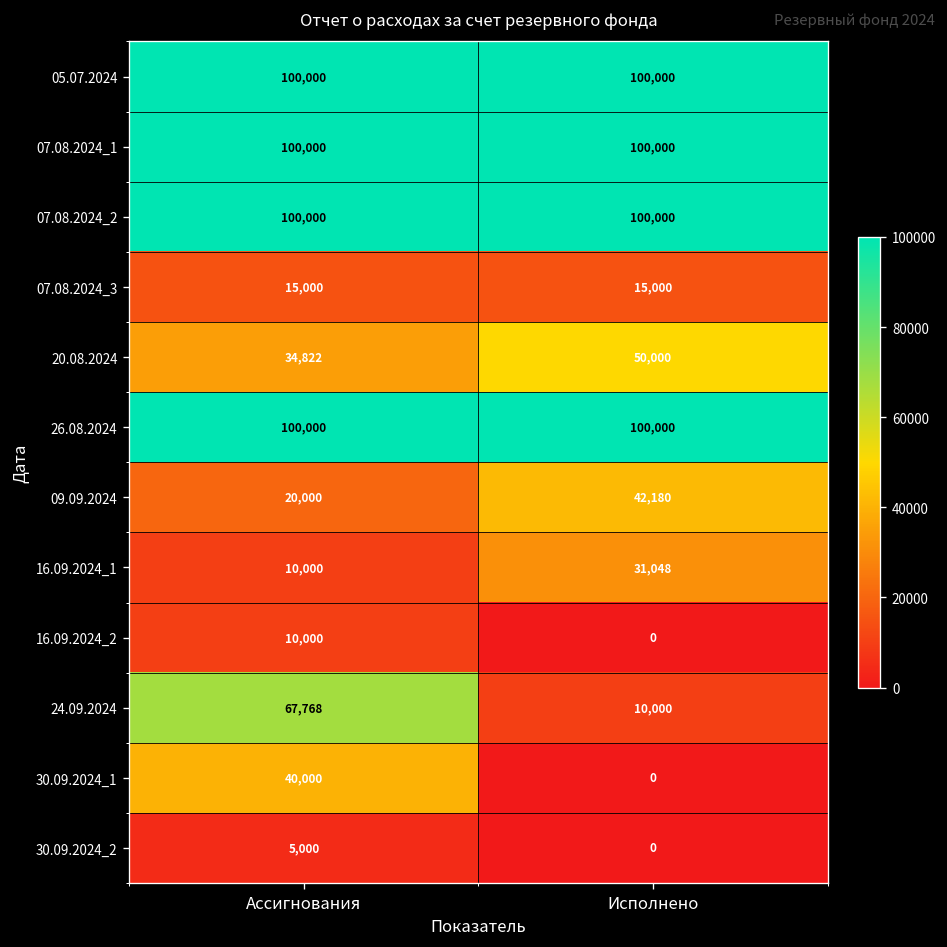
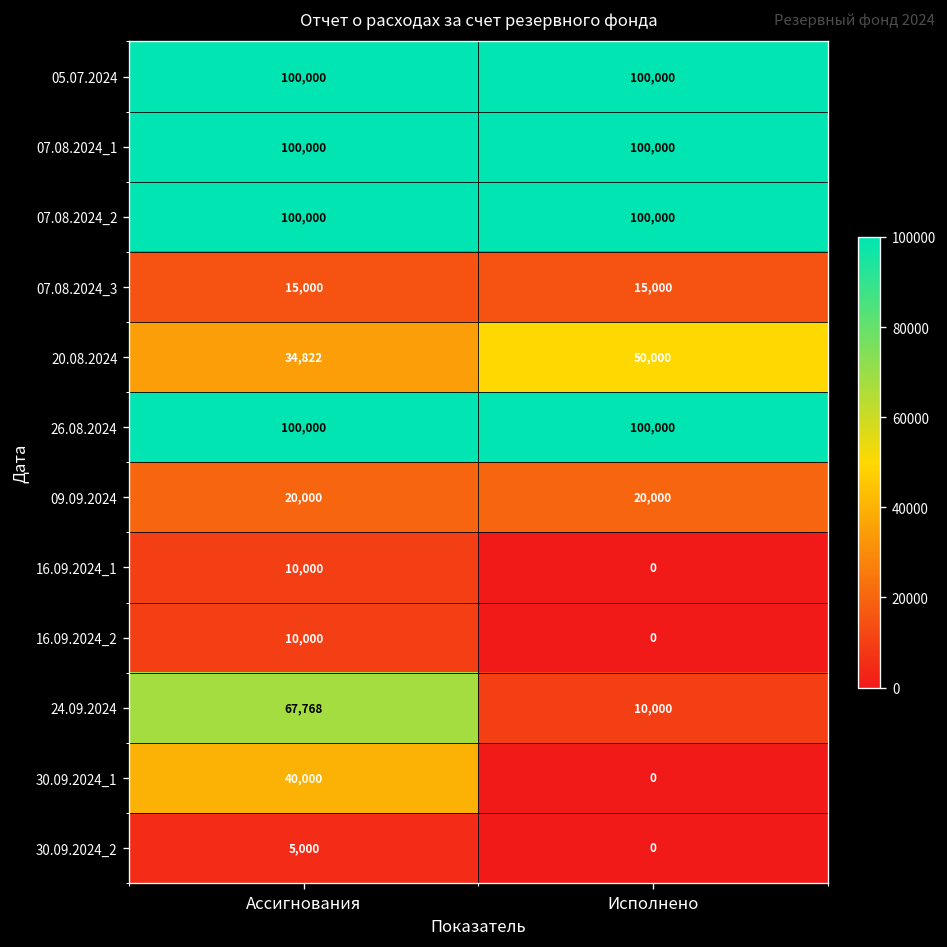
09.09.2024, Исполнено: 42,180 -> 20,000
16.09.2024_1, Исполнено: 31,048 -> 0
